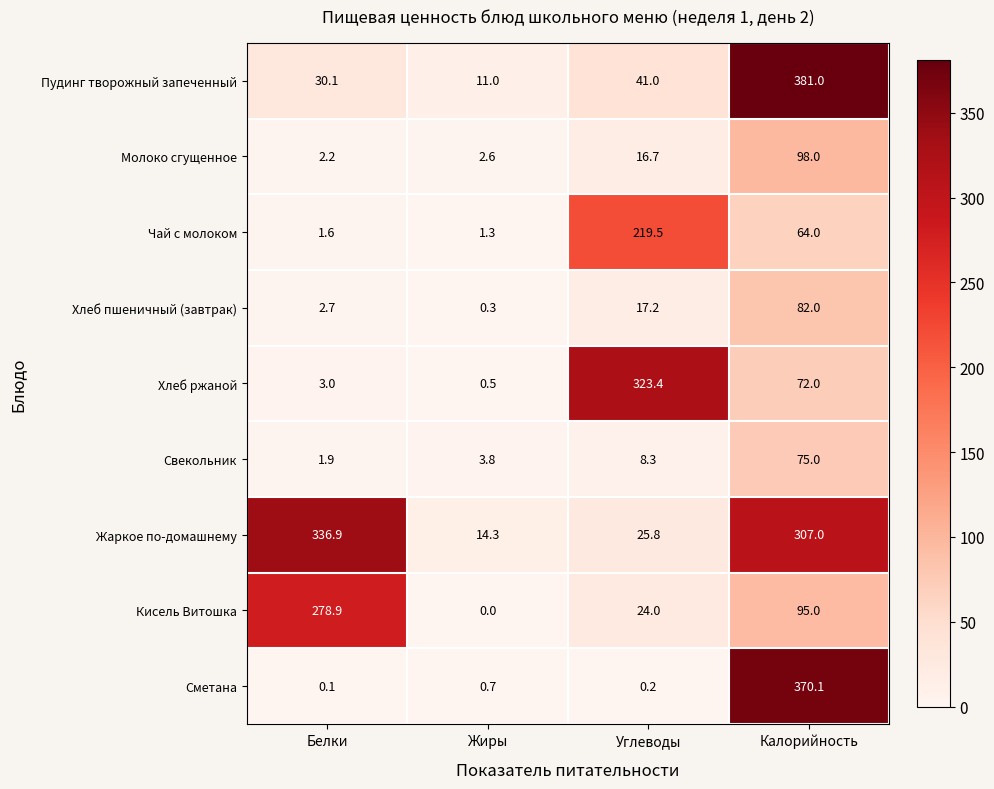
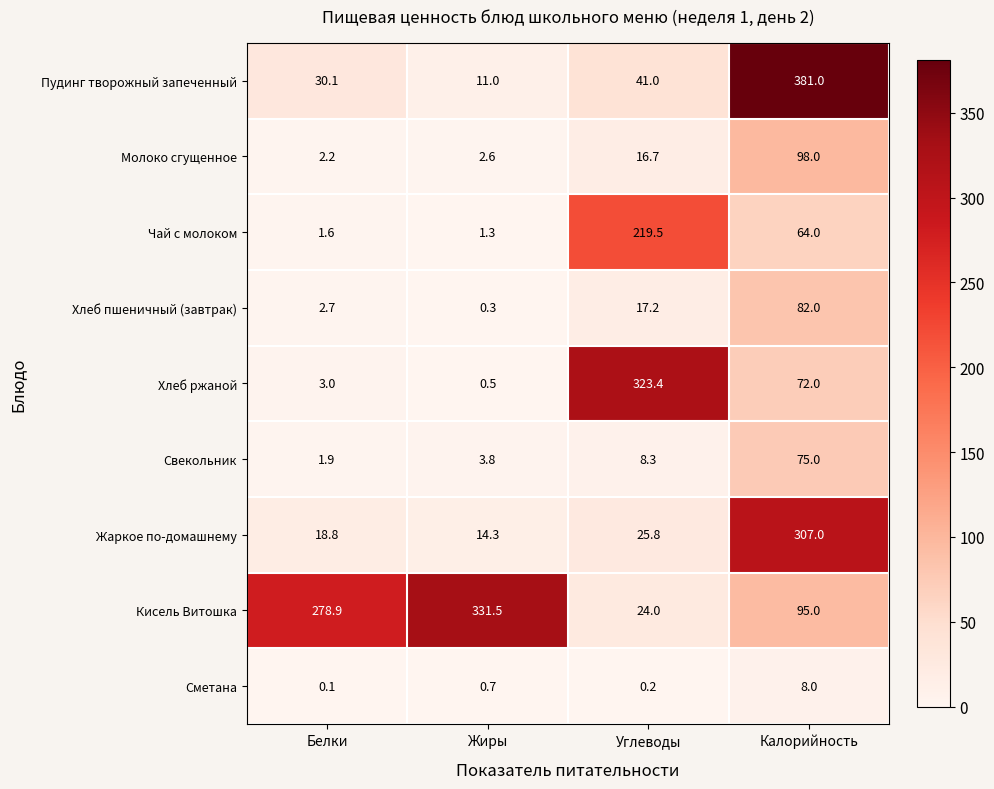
Жаркое по-домашнему, Белки: 336.9 -> 18.8
Кисель Витошка, Жиры: 0.0 -> 331.5
Сметана, Калорийность: 370.1 -> 8.0
